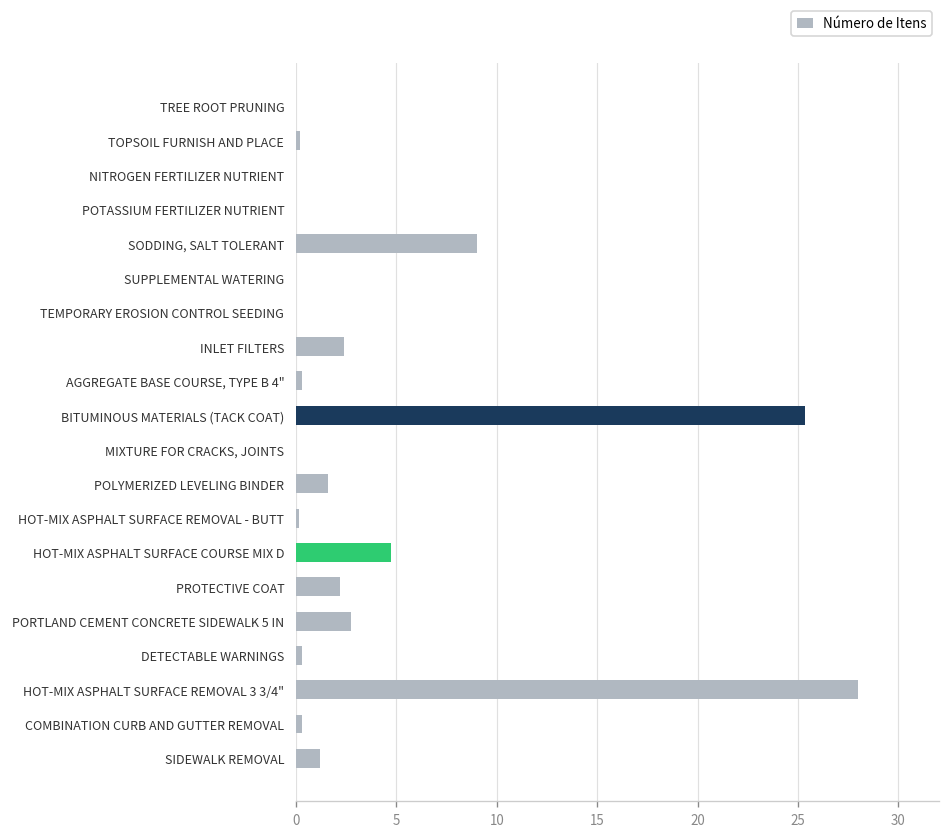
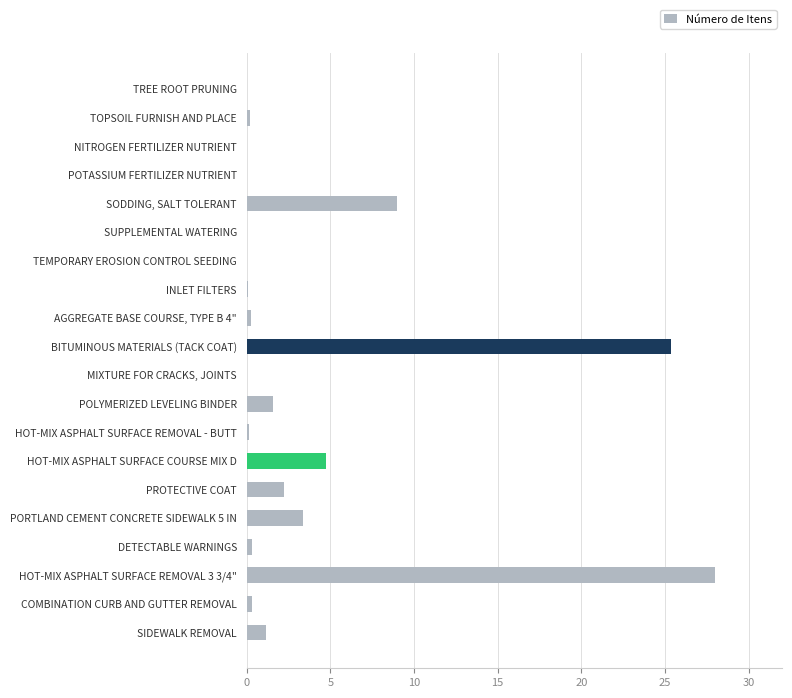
INLET FILTERS: 2.4 -> 0.1
PORTLAND CEMENT CONCRETE SIDEWALK 5 IN: 2.7 -> 3.3
